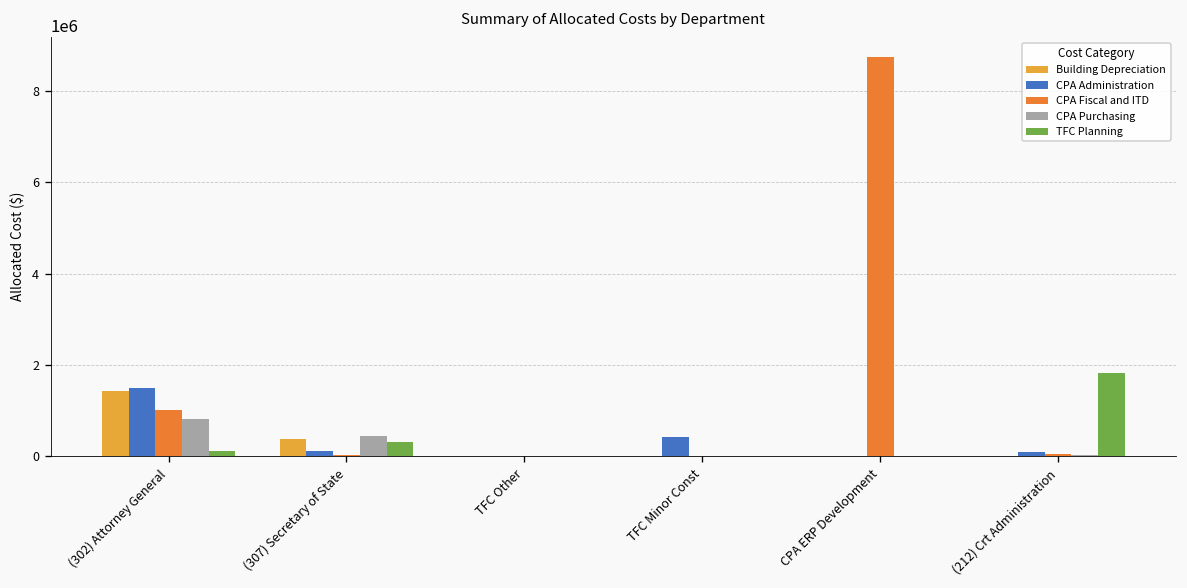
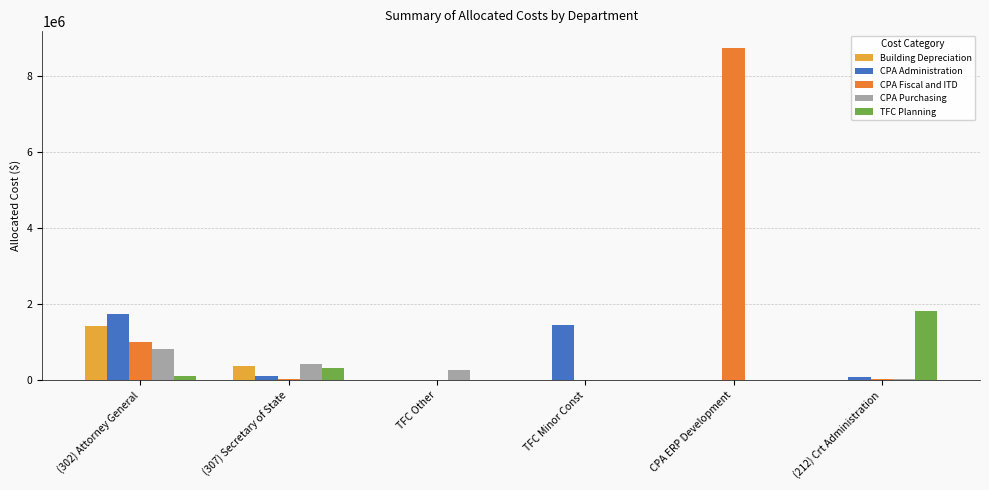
CPA Administration, (302) Attorney General: 1500000 -> 1700000
CPA Purchasing, TFC Other: 0 -> 300000
CPA Administration, TFC Minor Const: 400000 -> 1500000
